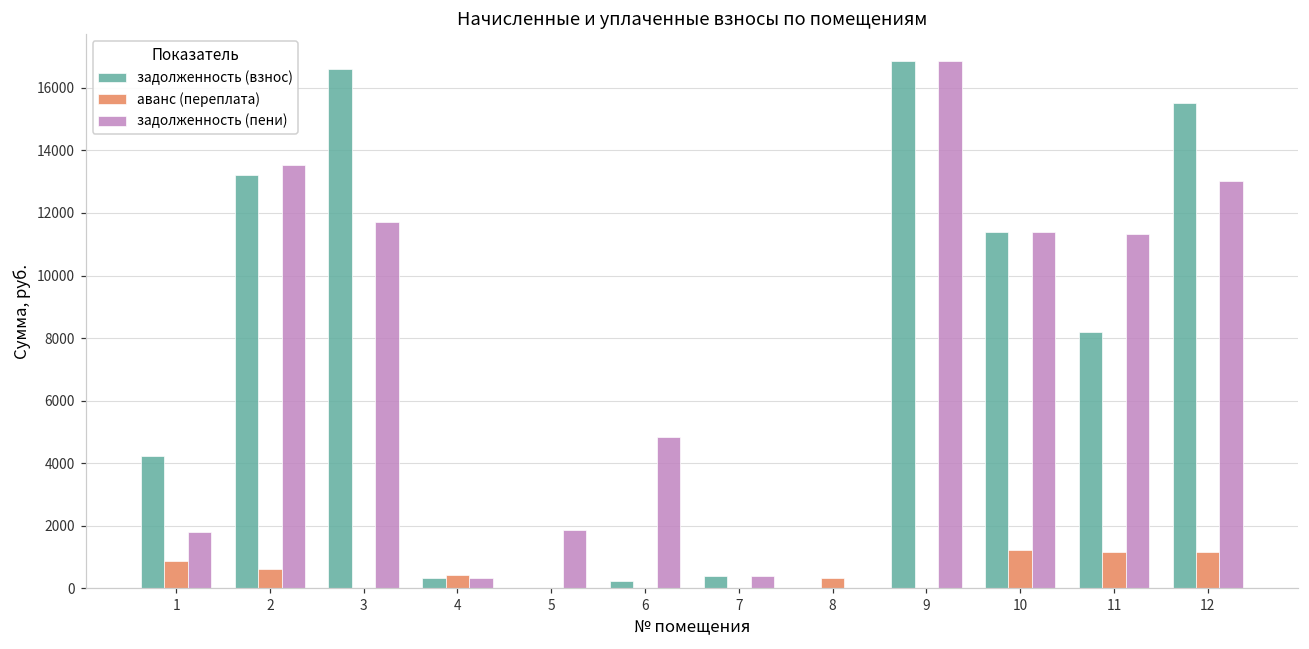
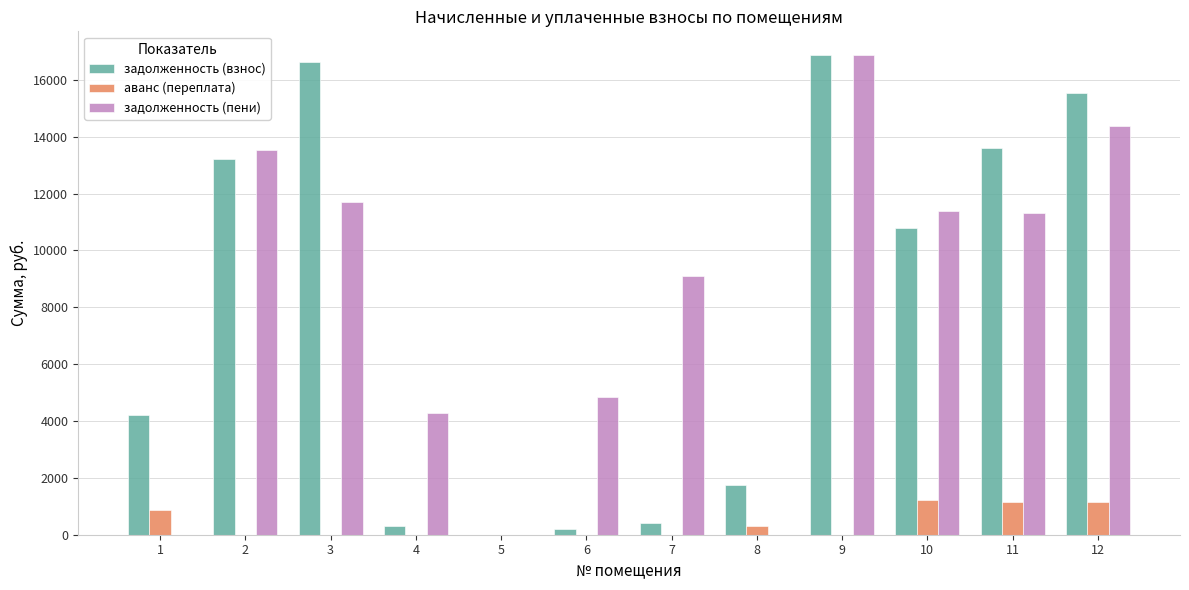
задолженность (пени), 1: 1800 -> 0
аванс (переплата), 2: 600 -> 0
аванс (переплата), 4: 400 -> 0
задолженность (пени), 4: 300 -> 4300
задолженность (пени), 5: 1900 -> 0
задолженность (пени), 7: 400 -> 9100
задолженность (взнос), 8: 0 -> 1800
задолженность (взнос), 10: 11400 -> 10800
задолженность (взнос), 11: 8200 -> 13600
задолженность (пени), 12: 13000 -> 14400
